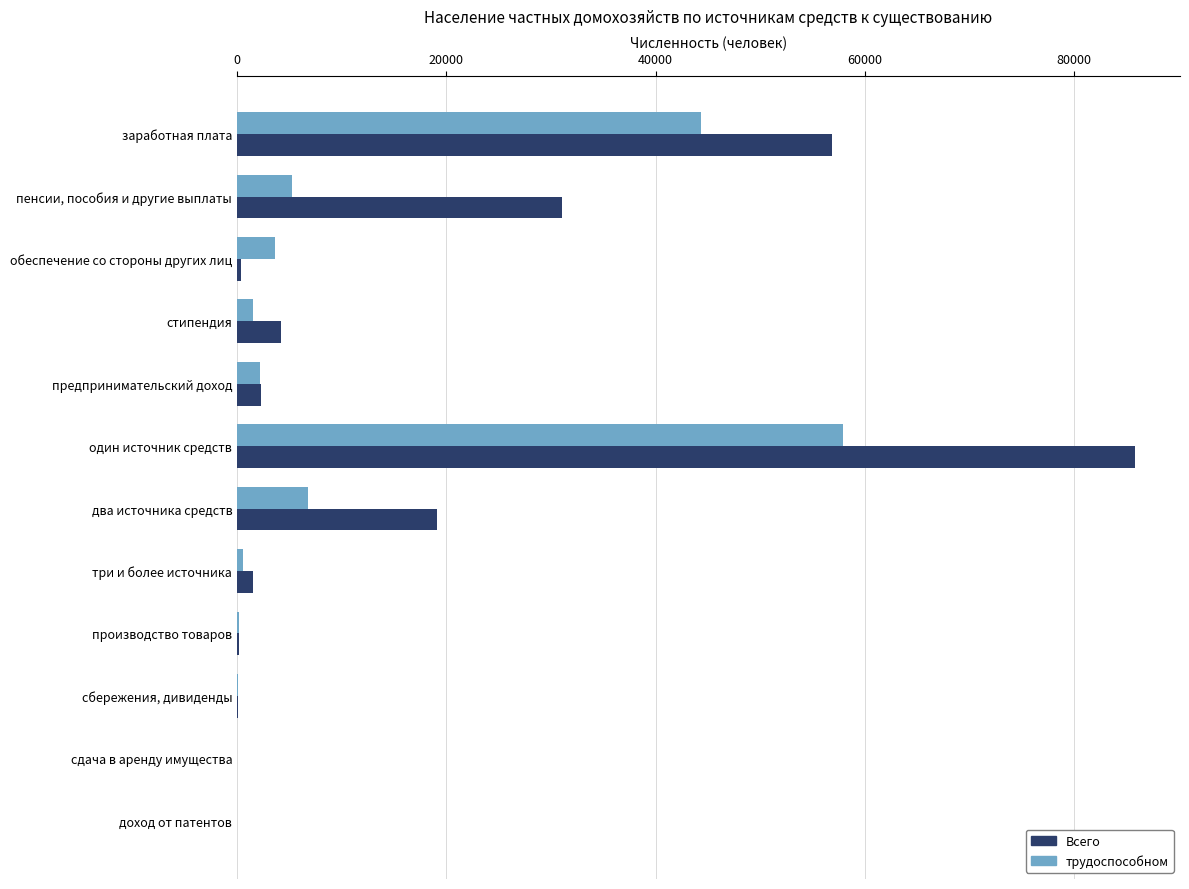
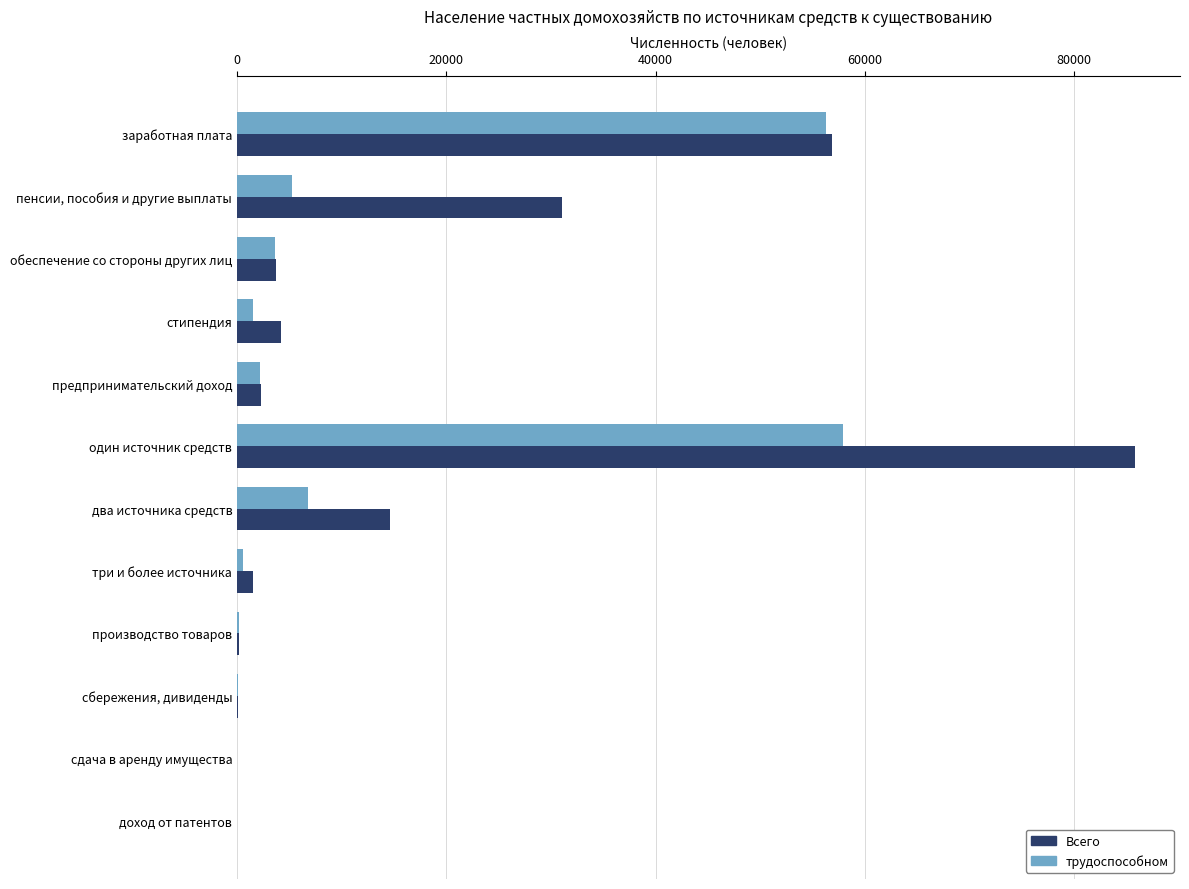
трудоспособном, заработная плата: 44300 -> 56300
Всего, обеспечение со стороны других лиц: 400 -> 3700
Всего, два источника средств: 19100 -> 14700
